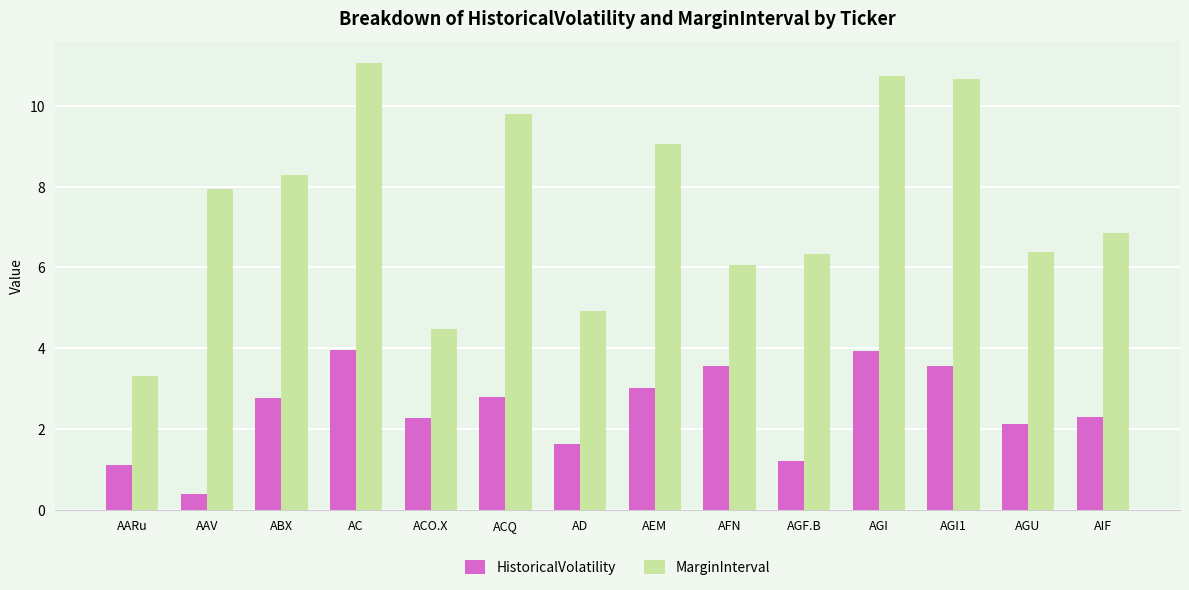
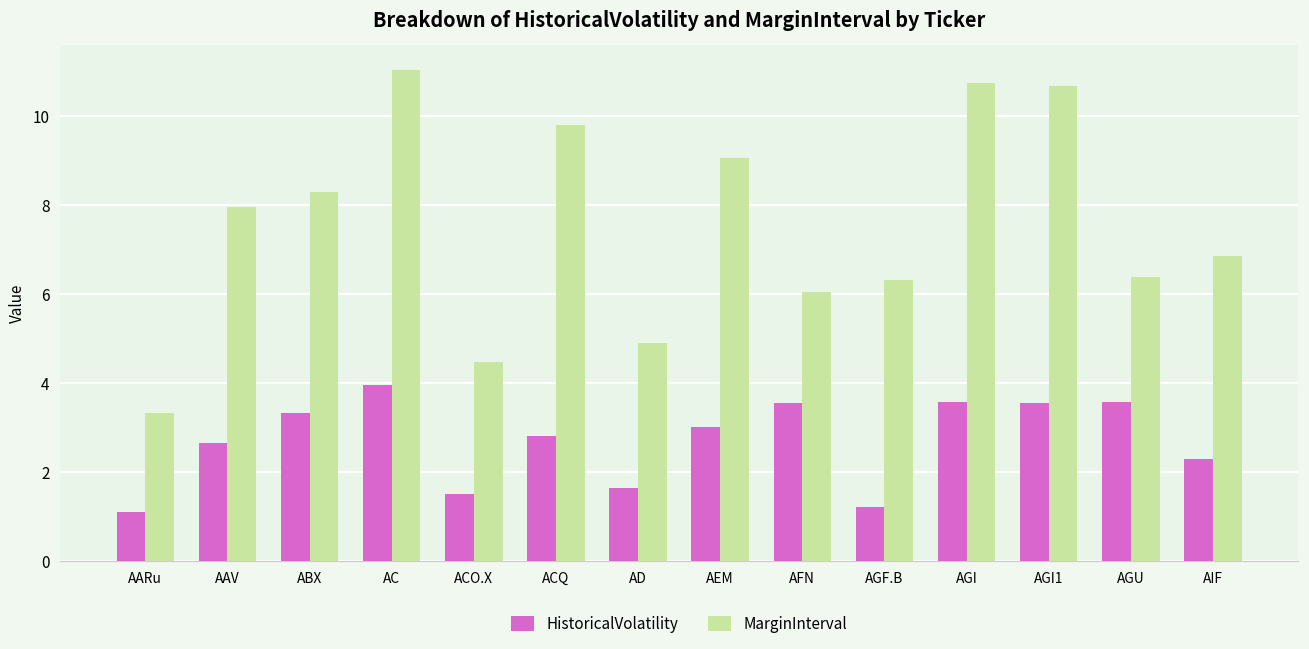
HistoricalVolatility, AAV: 0.4 -> 2.6
HistoricalVolatility, ABX: 2.8 -> 3.3
HistoricalVolatility, ACO.X: 2.3 -> 1.5
HistoricalVolatility, AGI: 3.9 -> 3.6
HistoricalVolatility, AGU: 2.1 -> 3.6
